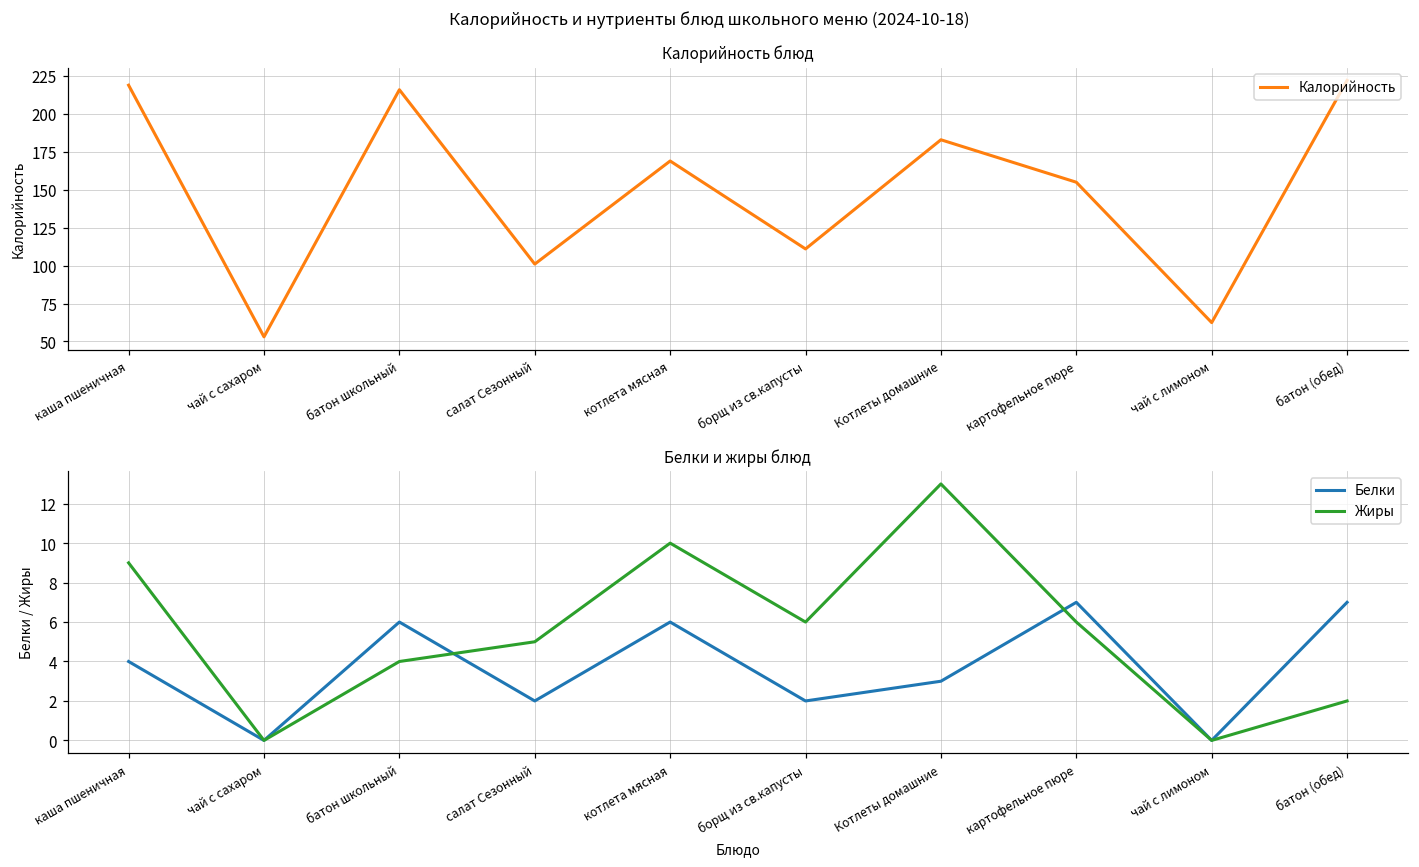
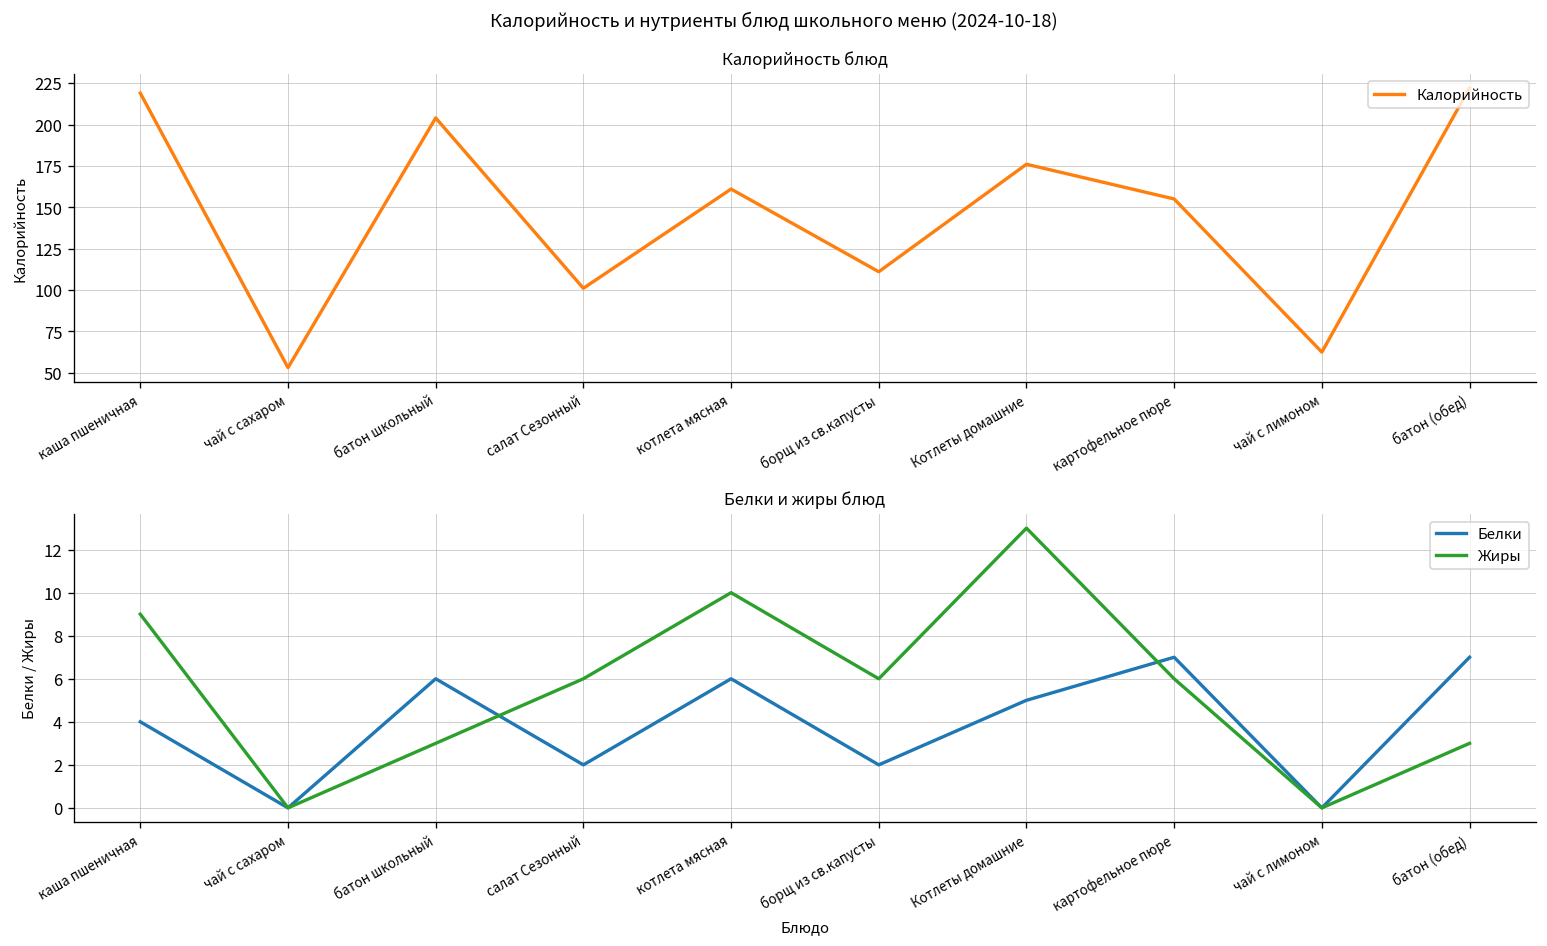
Калорийность блюд, батон школьный: 216 -> 204
Калорийность блюд, котлета мясная: 169 -> 161
Калорийность блюд, Котлеты домашние: 183 -> 176
Белки и жиры блюд, Жиры, батон школьный: 4 -> 3
Белки и жиры блюд, Жиры, салат Сезонный: 5 -> 6
Белки и жиры блюд, Белки, Котлеты домашние: 3 -> 5
Белки и жиры блюд, Жиры, батон (обед): 2 -> 3
